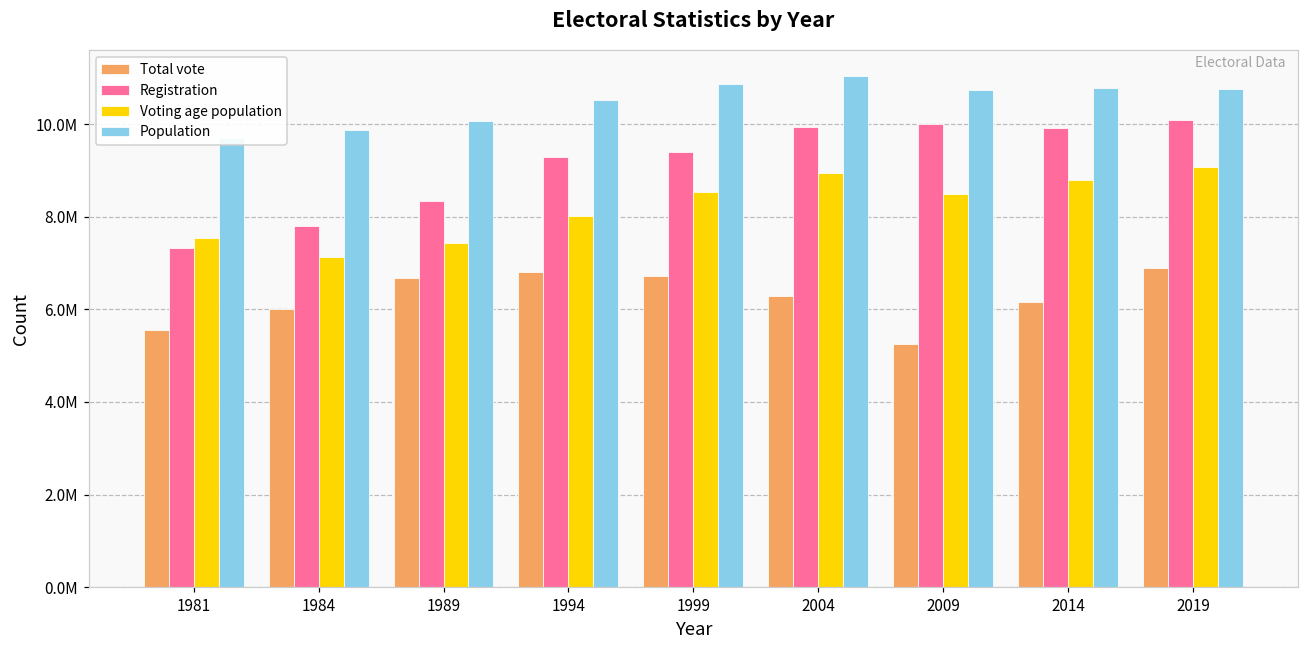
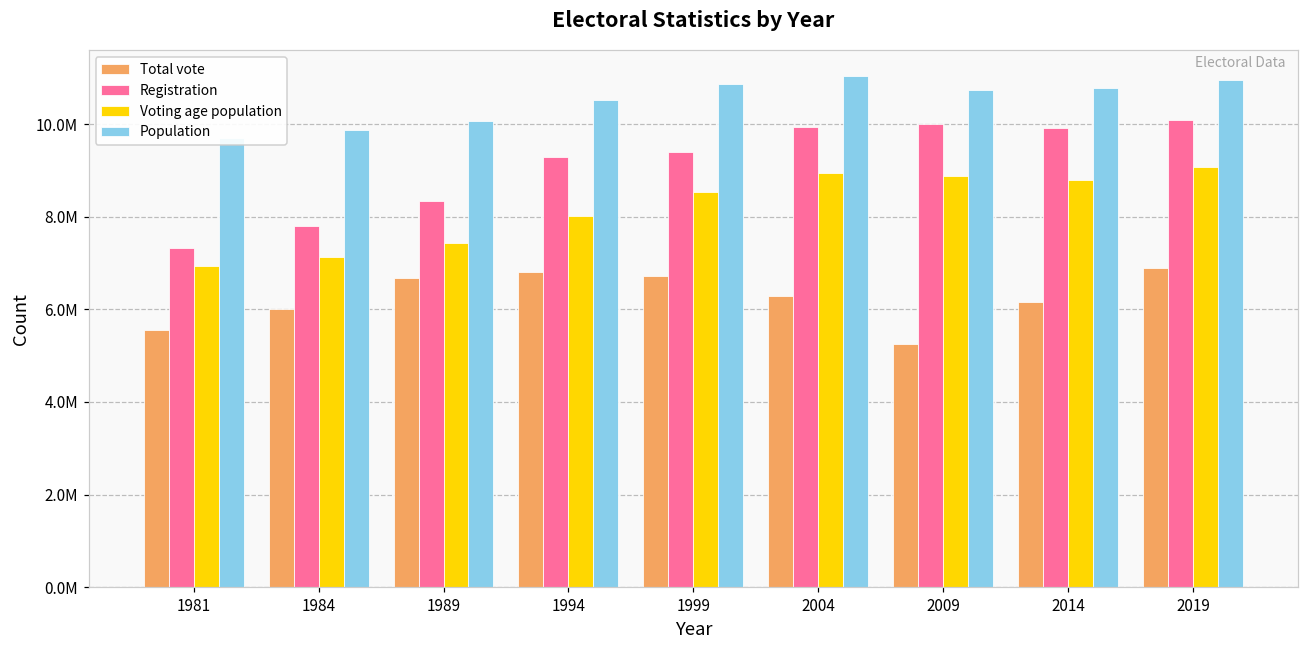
Voting age population, 1981: 7500000 -> 6900000
Voting age population, 2009: 8500000 -> 8900000
Population, 2019: 10800000 -> 11000000
